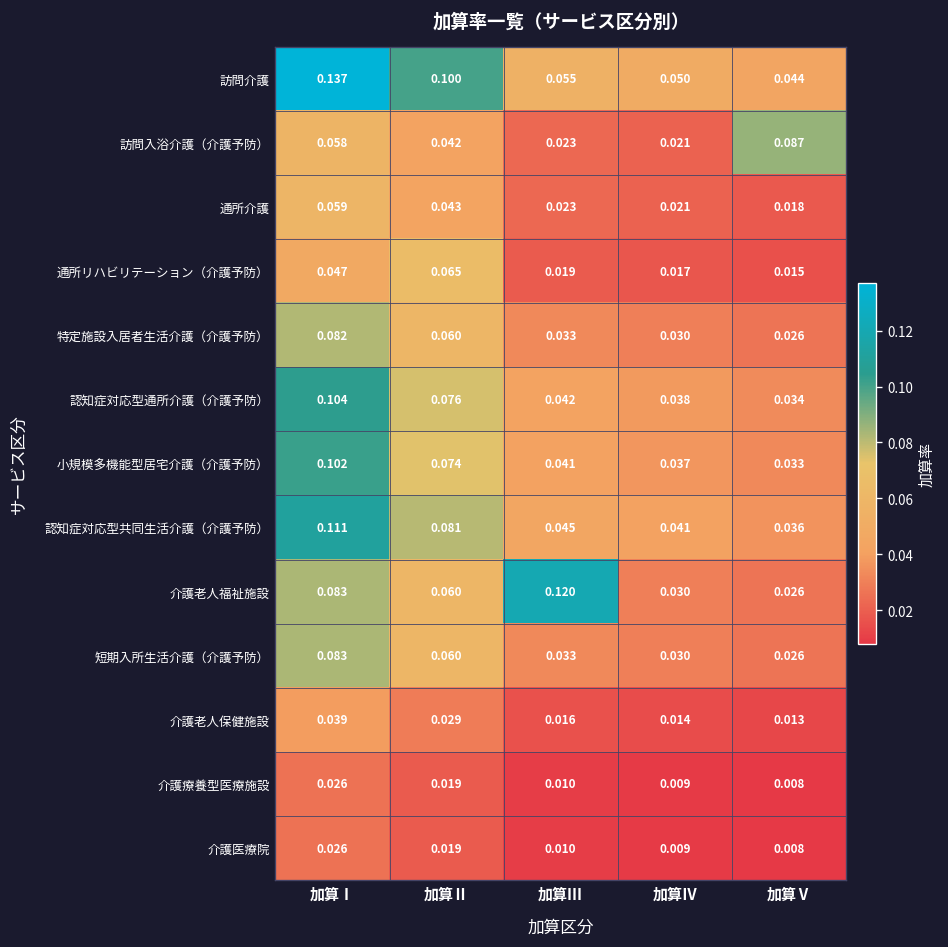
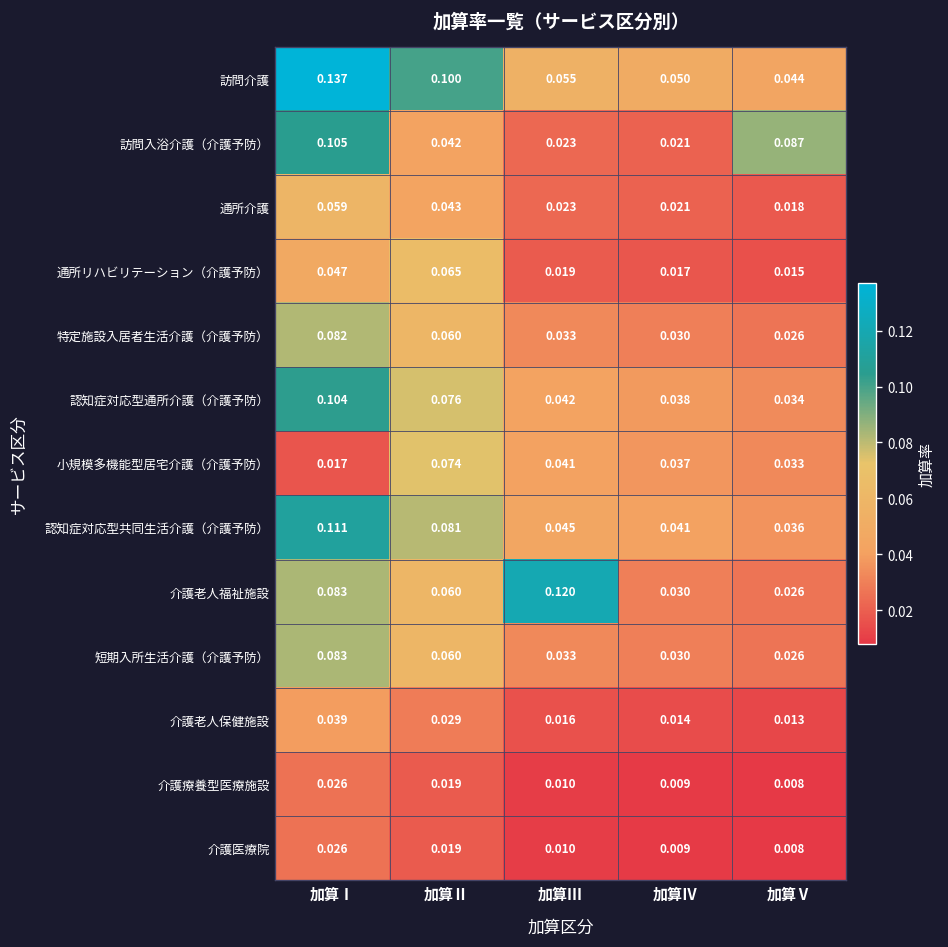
訪問入浴介護（介護予防）, 加算Ⅰ: 0.058 -> 0.105
小規模多機能型居宅介護（介護予防）, 加算Ⅰ: 0.102 -> 0.017
